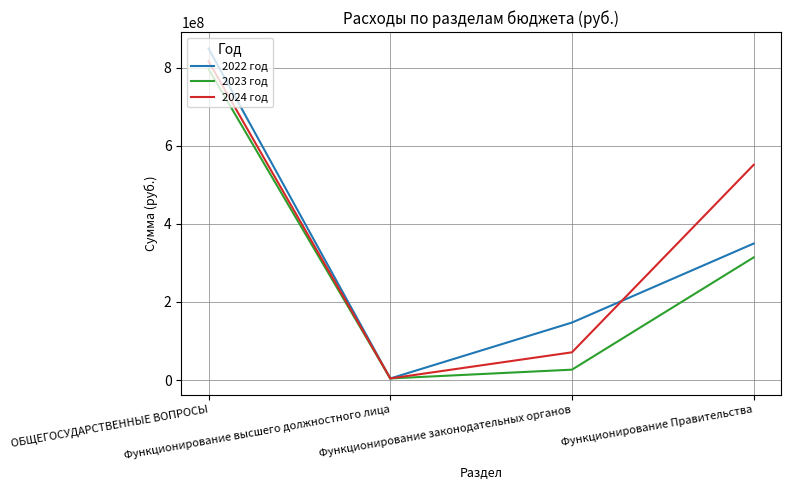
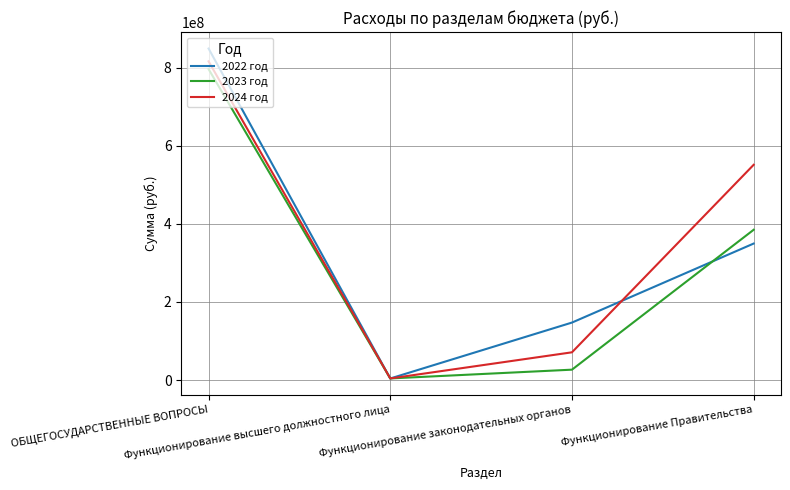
2023 год, Функционирование Правительства: 310000000 -> 380000000
